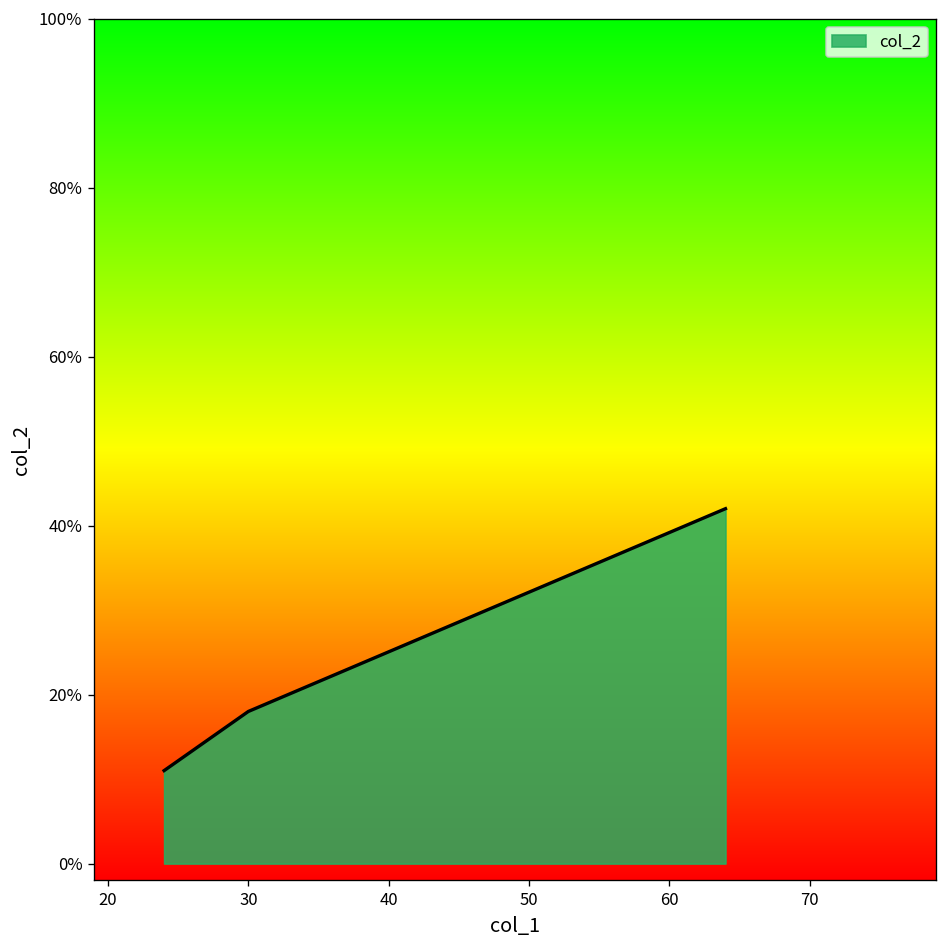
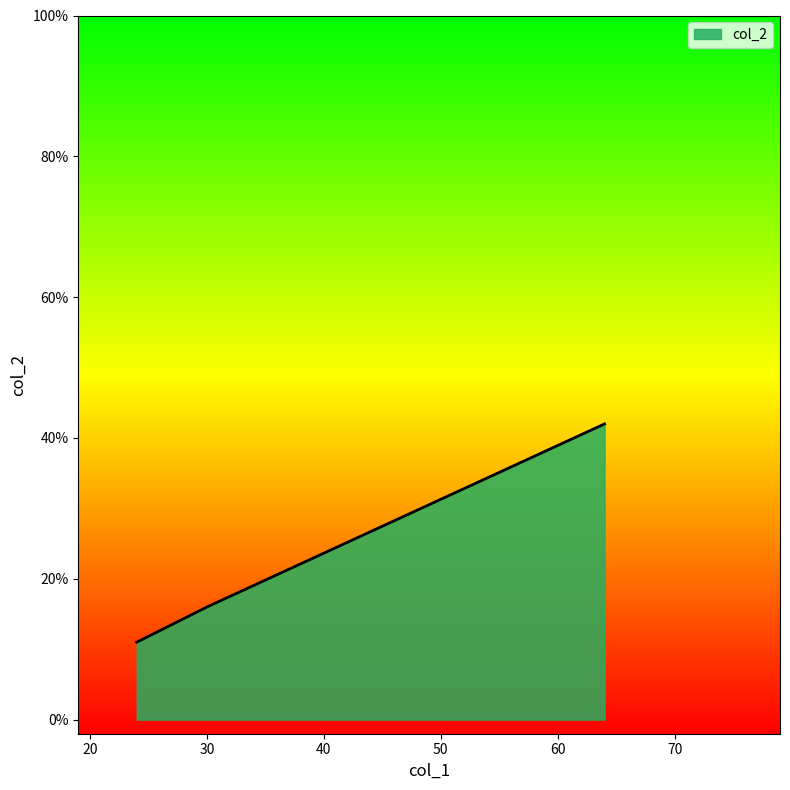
30: 18% -> 16%
